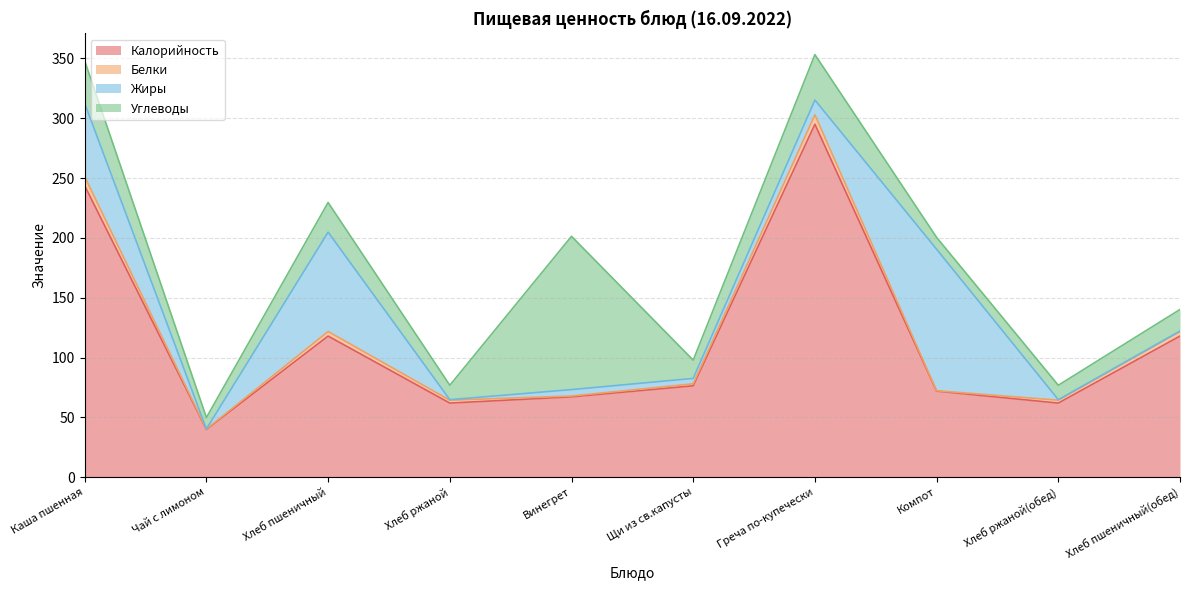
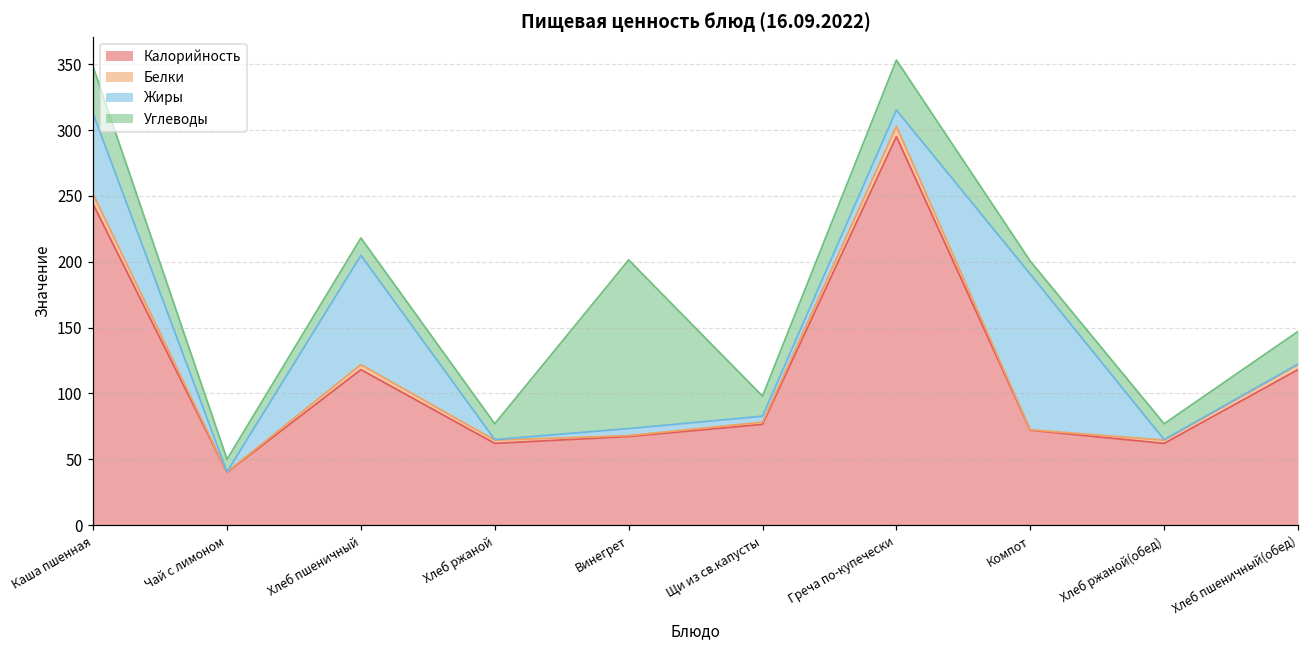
Углеводы, Хлеб пшеничный: 25 -> 13
Углеводы, Хлеб пшеничный(обед): 18 -> 25
